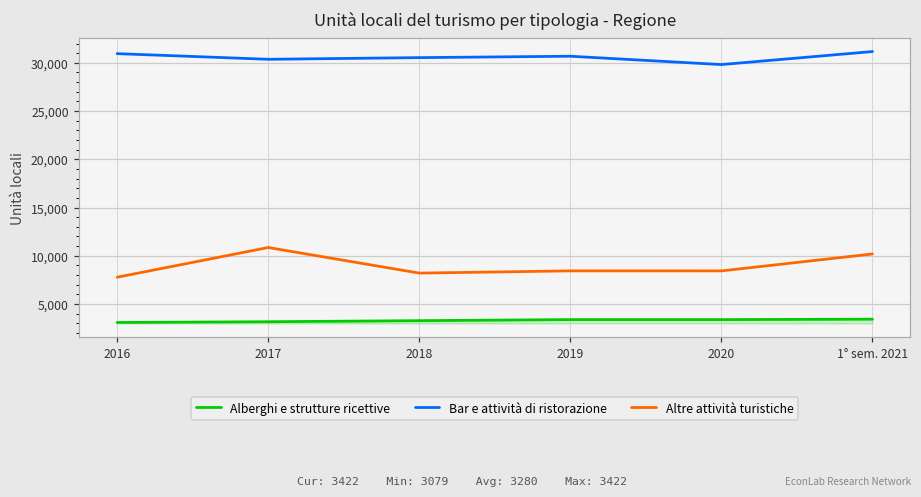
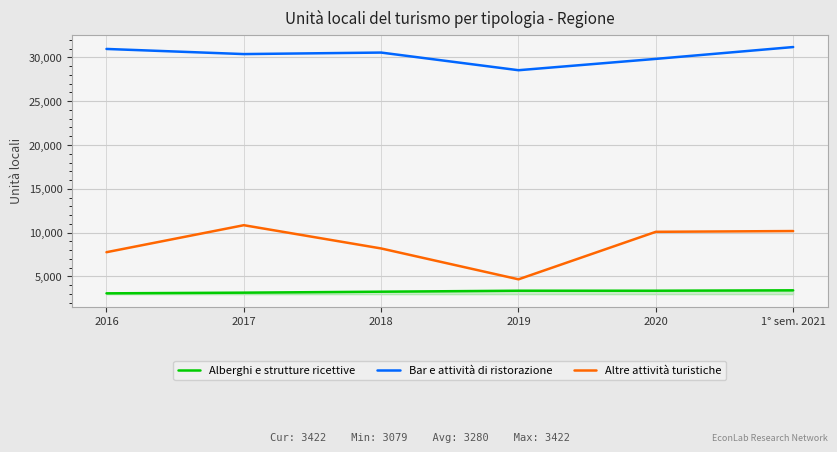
Bar e attività di ristorazione, 2019: 31,000 -> 29,000
Altre attività turistiche, 2019: 8,000 -> 5,000
Altre attività turistiche, 2020: 8,000 -> 10,000
